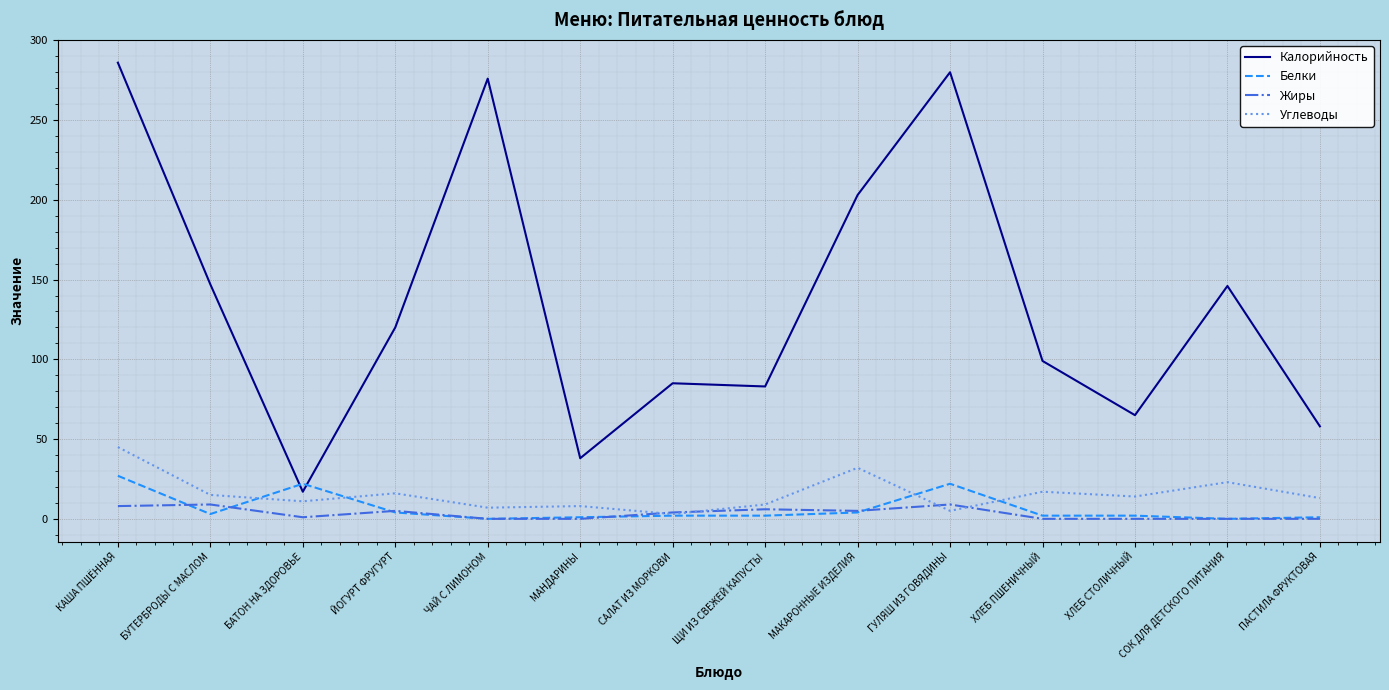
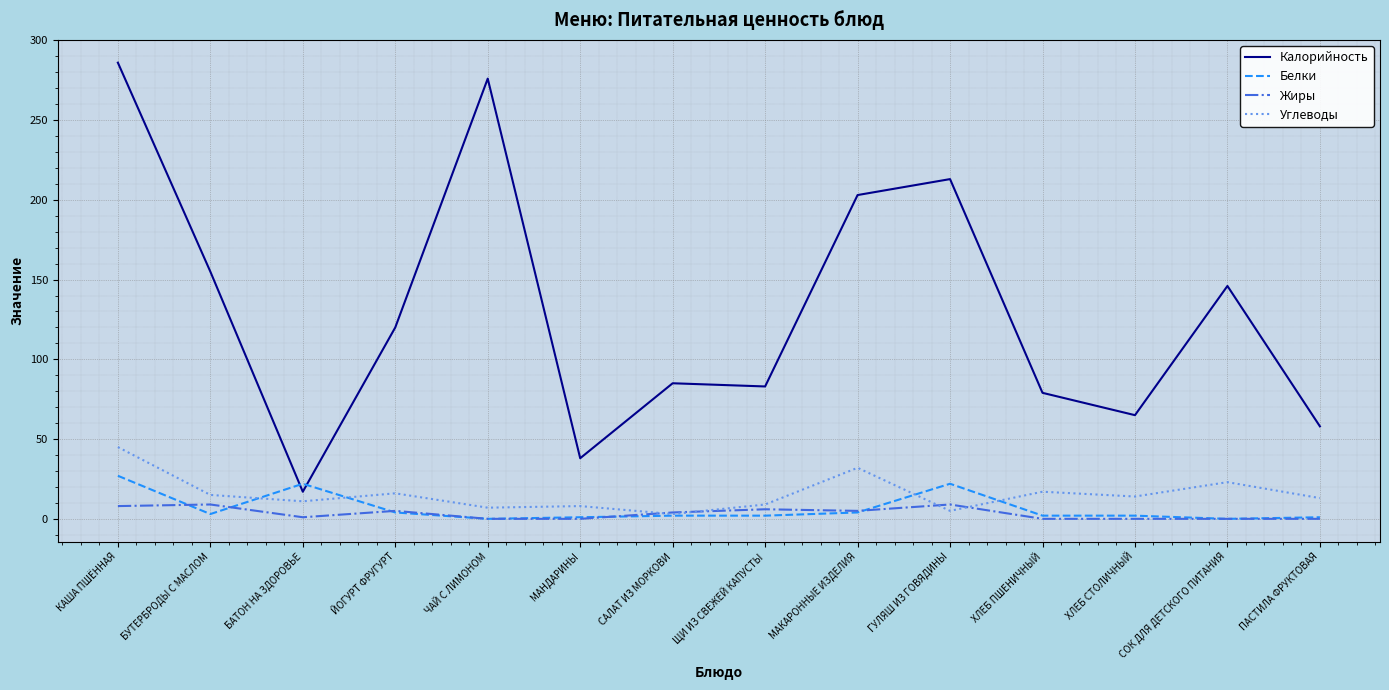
Калорийность, БУТЕРБРОДЫ С МАСЛОМ: 147 -> 155
Калорийность, ГУЛЯШ ИЗ ГОВЯДИНЫ: 280 -> 213
Калорийность, ХЛЕБ ПШЕНИЧНЫЙ: 99 -> 79
